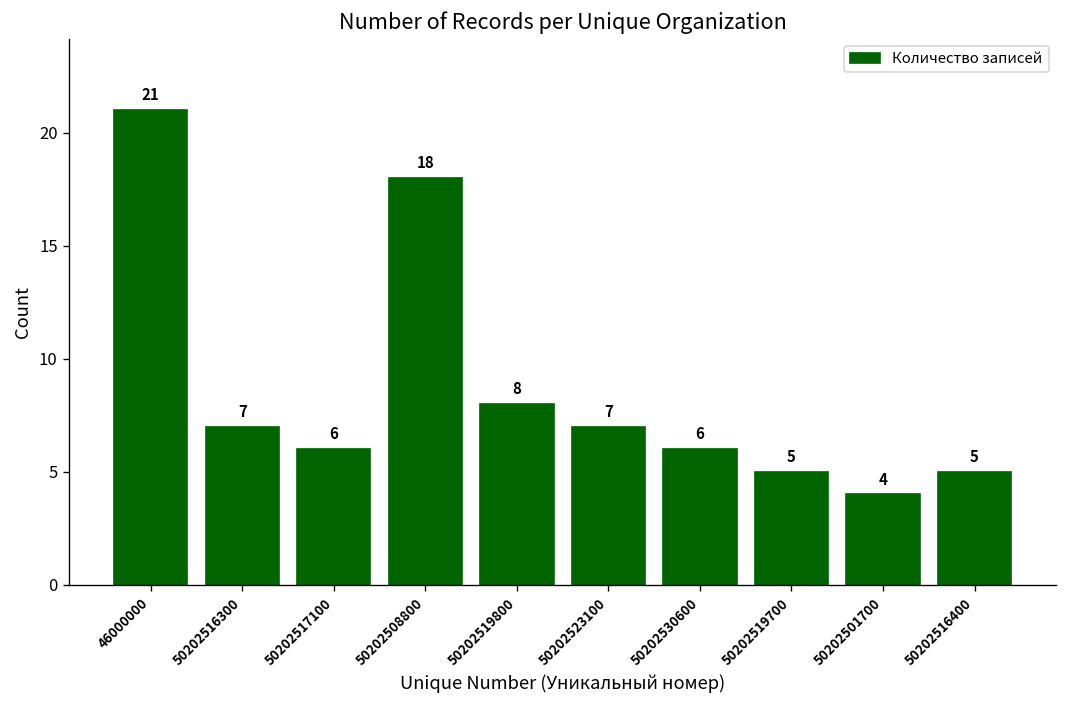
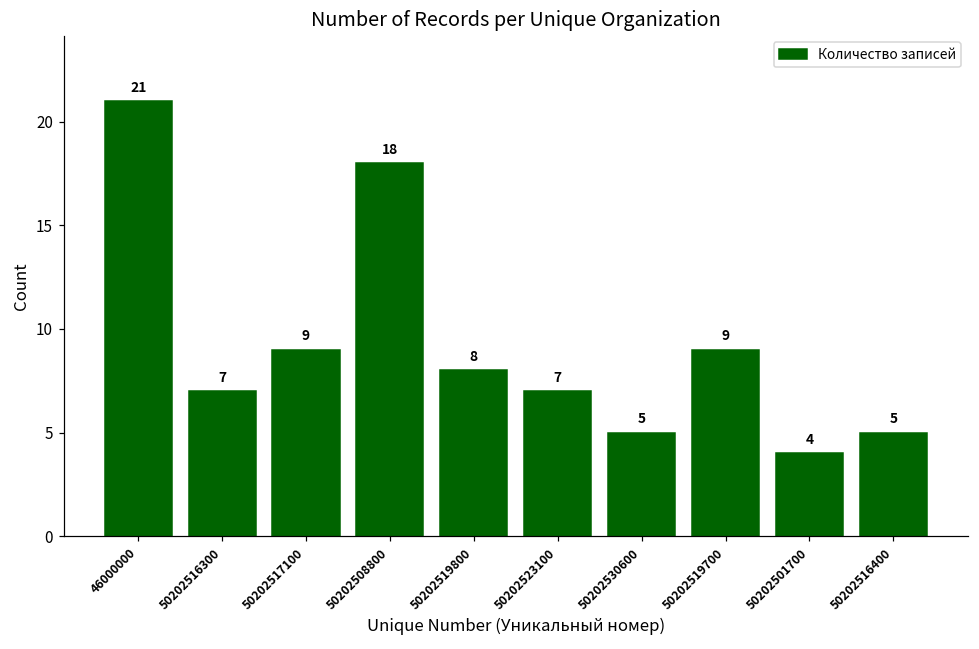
50202517100: 6 -> 9
50202530600: 6 -> 5
50202519700: 5 -> 9
